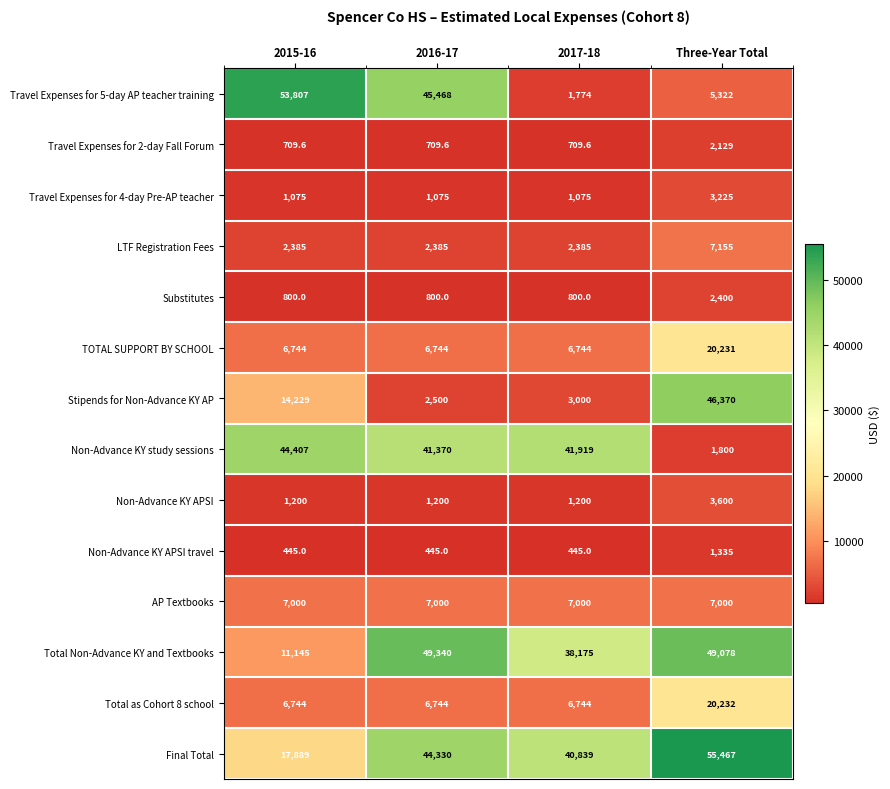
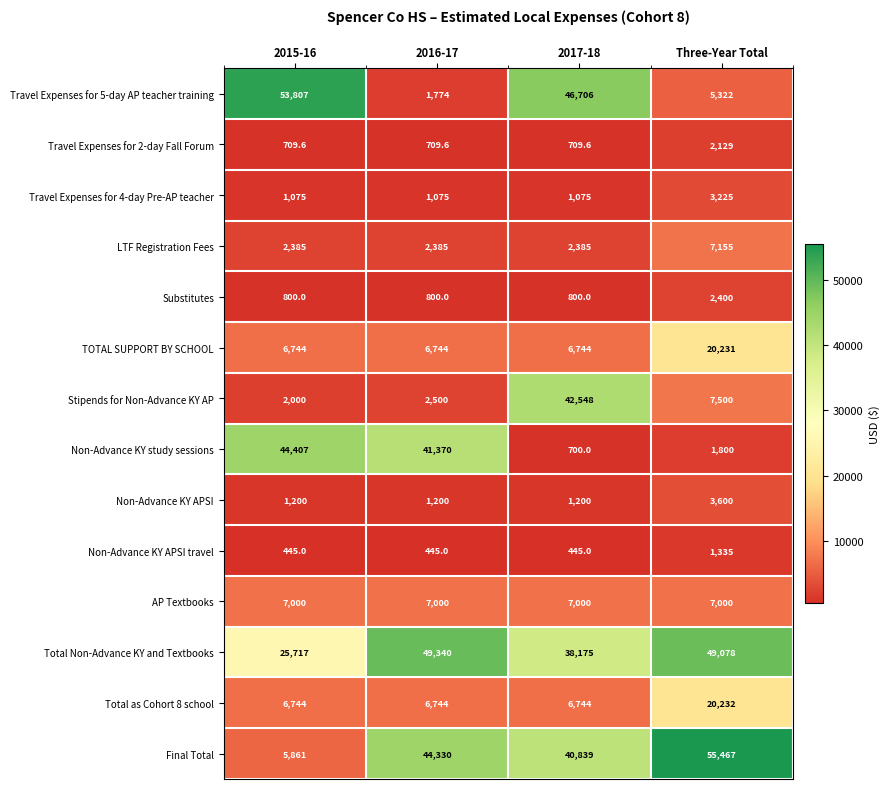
Travel Expenses for 5-day AP teacher training, 2016-17: 45,468 -> 1,774
Travel Expenses for 5-day AP teacher training, 2017-18: 1,774 -> 46,706
Stipends for Non-Advance KY AP, 2015-16: 14,229 -> 2,000
Stipends for Non-Advance KY AP, 2017-18: 3,000 -> 42,548
Stipends for Non-Advance KY AP, Three-Year Total: 46,370 -> 7,500
Non-Advance KY study sessions, 2017-18: 41,919 -> 700.0
Total Non-Advance KY and Textbooks, 2015-16: 11,145 -> 25,717
Final Total, 2015-16: 17,889 -> 5,861
